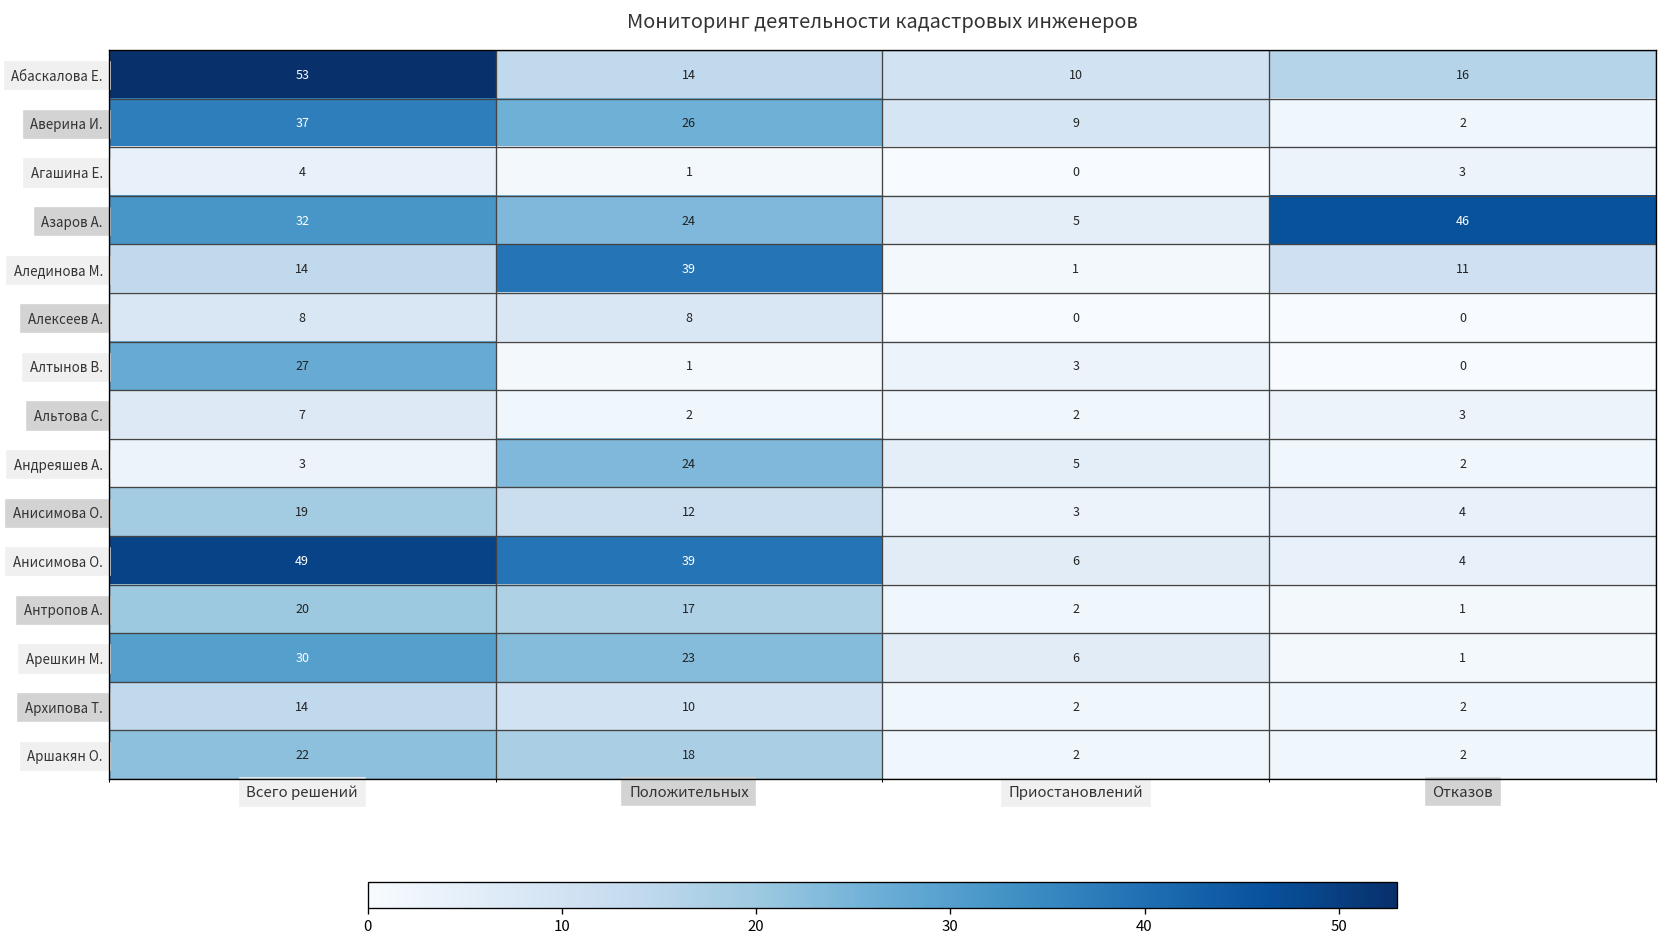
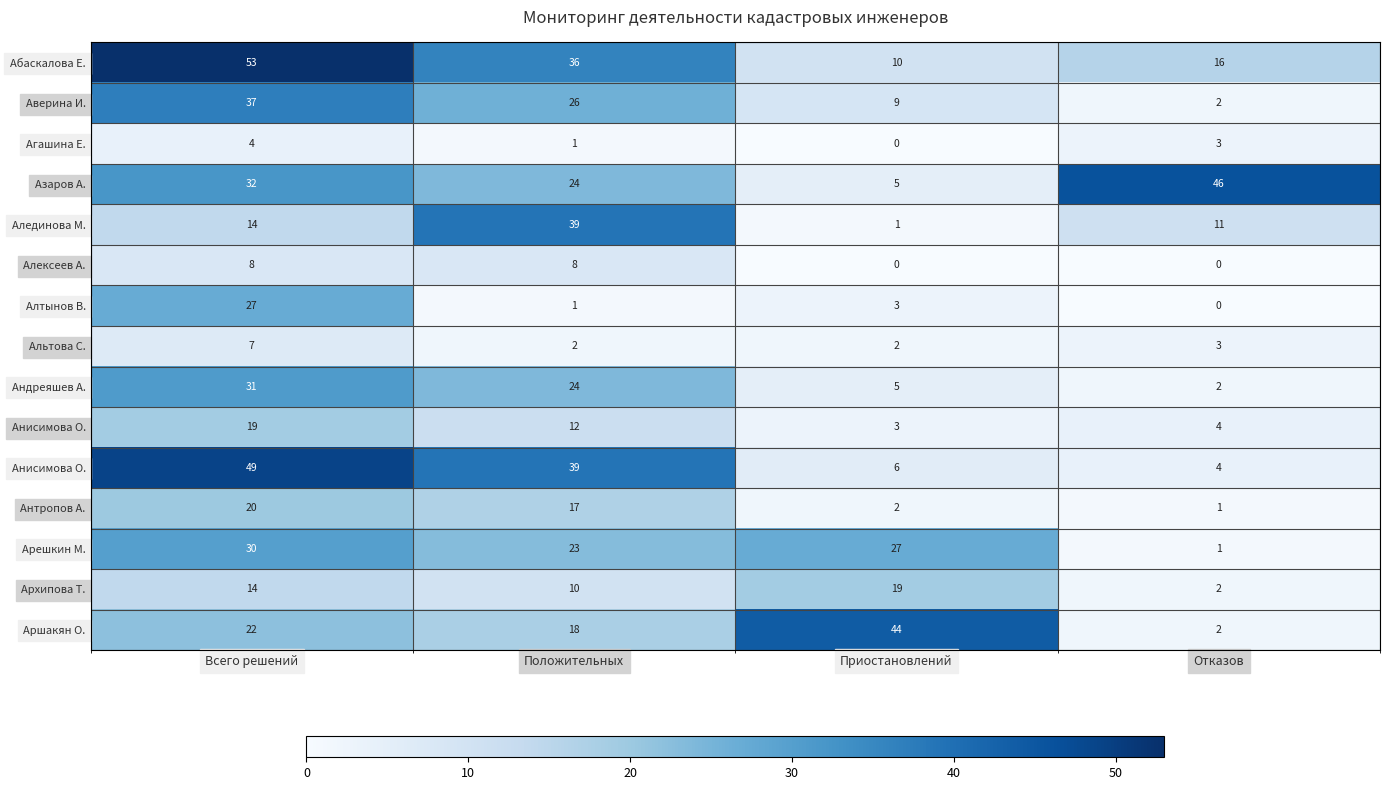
Абаскалова Е., Положительных: 14 -> 36
Андреяшев А., Всего решений: 3 -> 31
Арешкин М., Приостановлений: 6 -> 27
Архипова Т., Приостановлений: 2 -> 19
Аршакян О., Приостановлений: 2 -> 44
